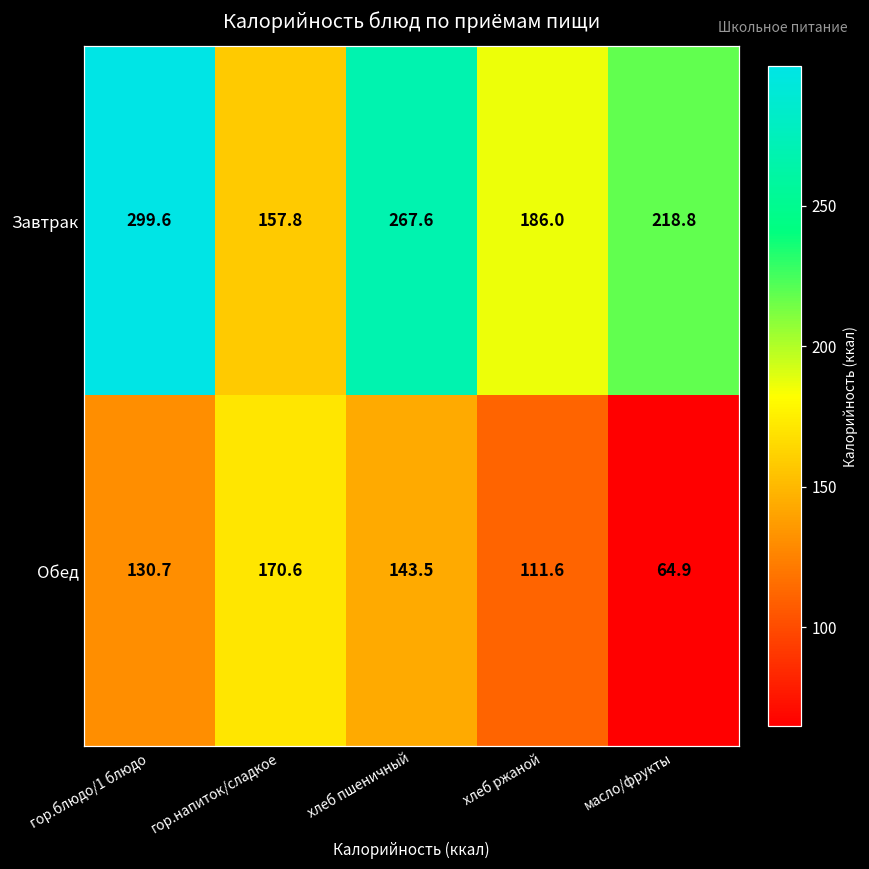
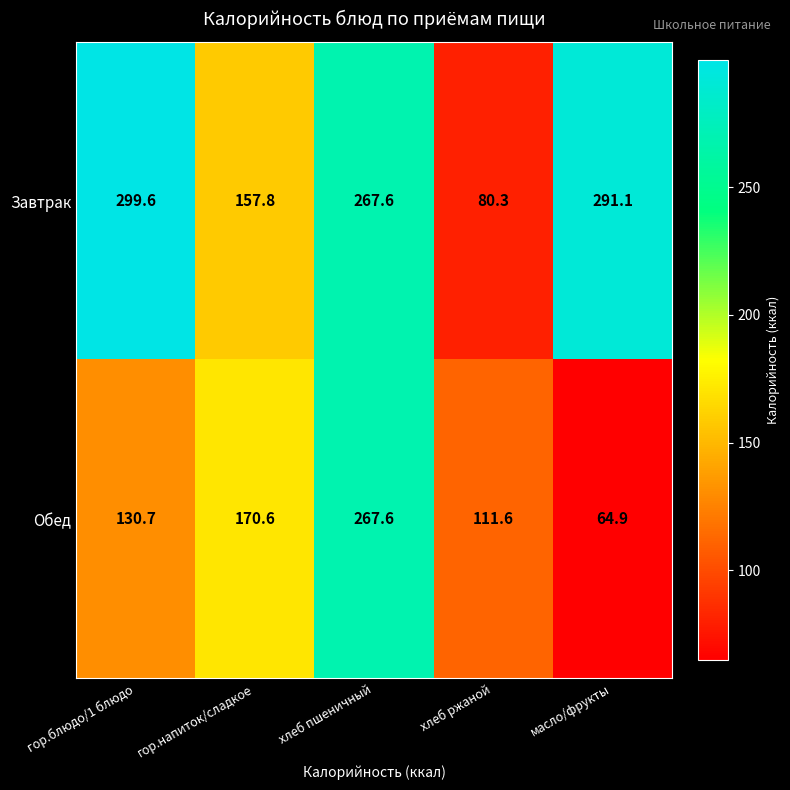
Завтрак, хлеб ржаной: 186.0 -> 80.3
Завтрак, масло/фрукты: 218.8 -> 291.1
Обед, хлеб пшеничный: 143.5 -> 267.6
